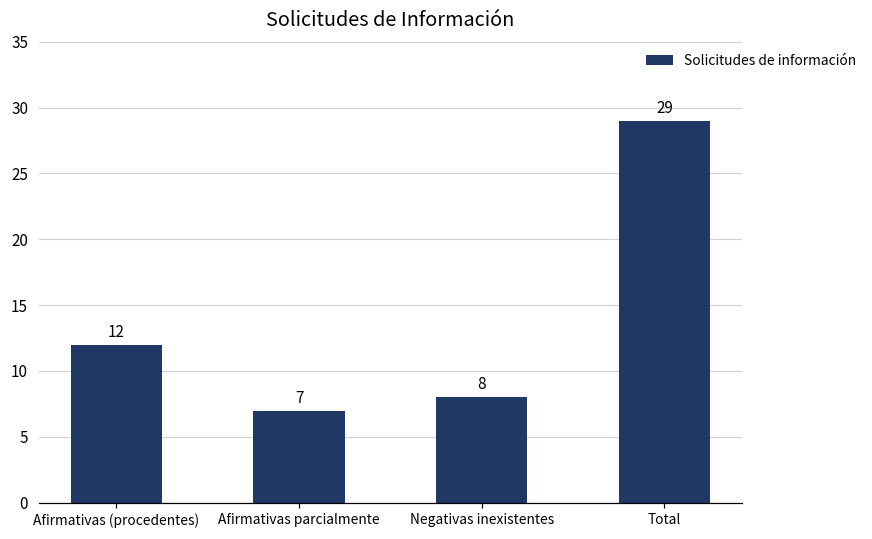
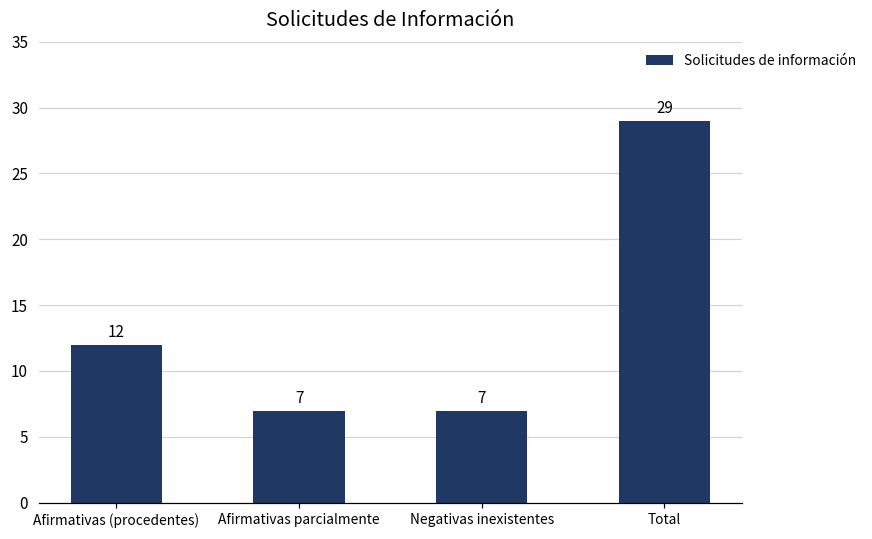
Negativas inexistentes: 8 -> 7
